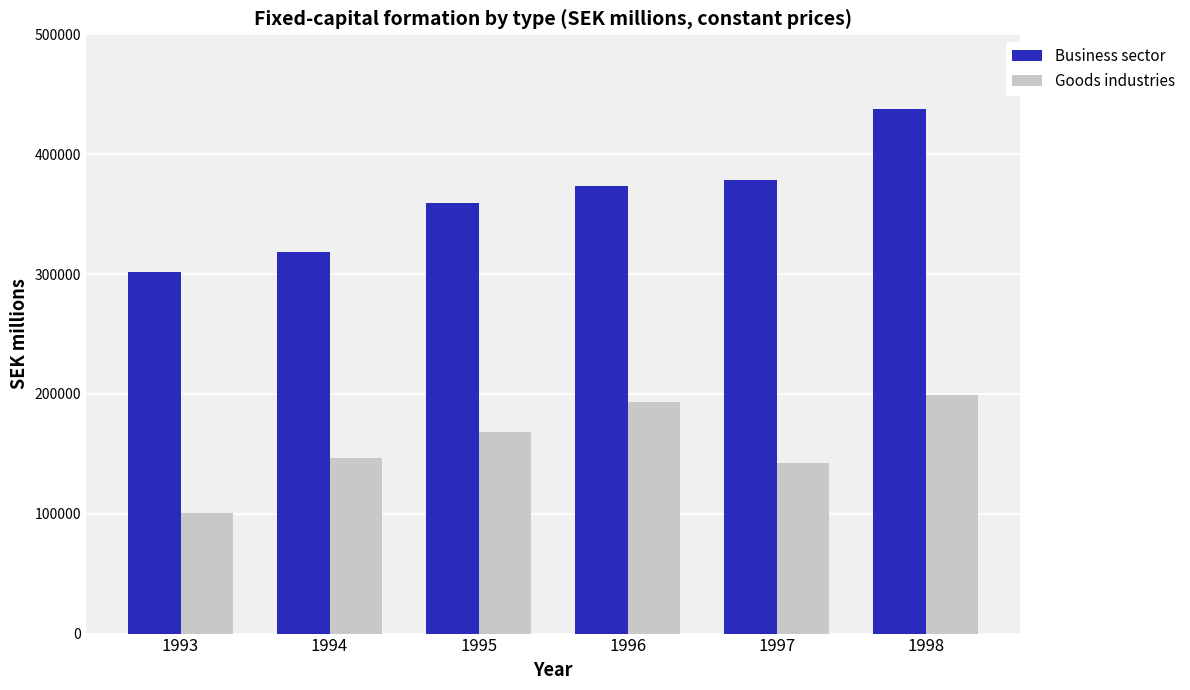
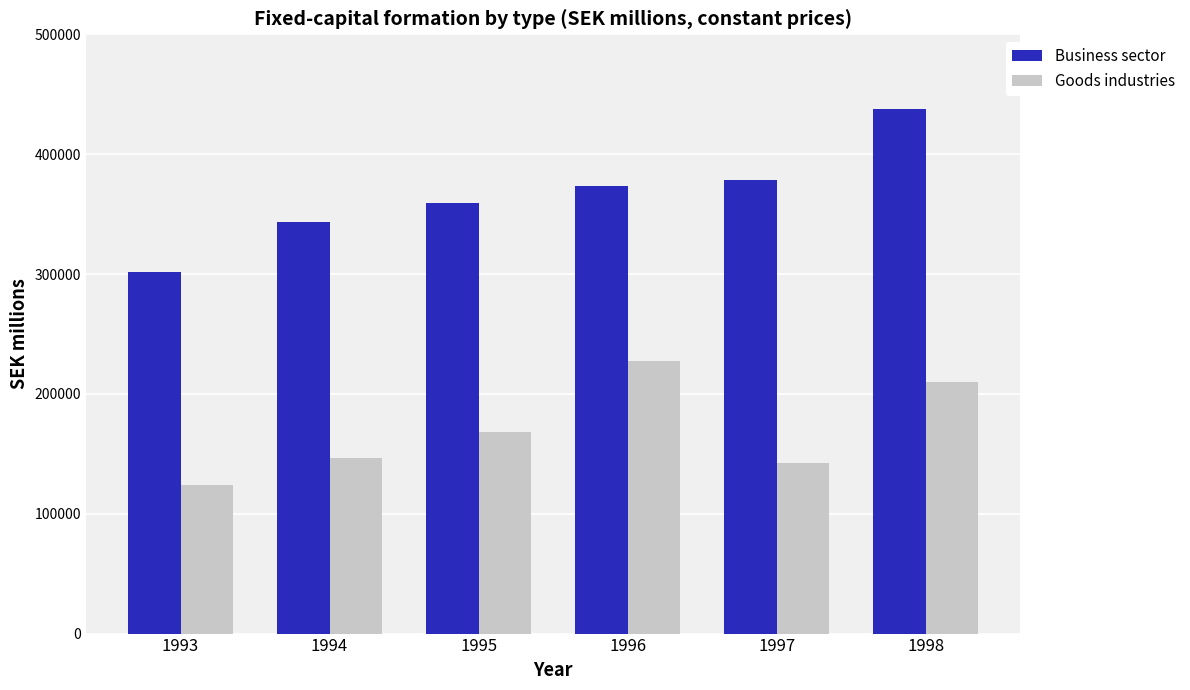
Goods industries, 1993: 100000 -> 124000
Business sector, 1994: 318000 -> 343000
Goods industries, 1996: 193000 -> 228000
Goods industries, 1998: 199000 -> 210000
